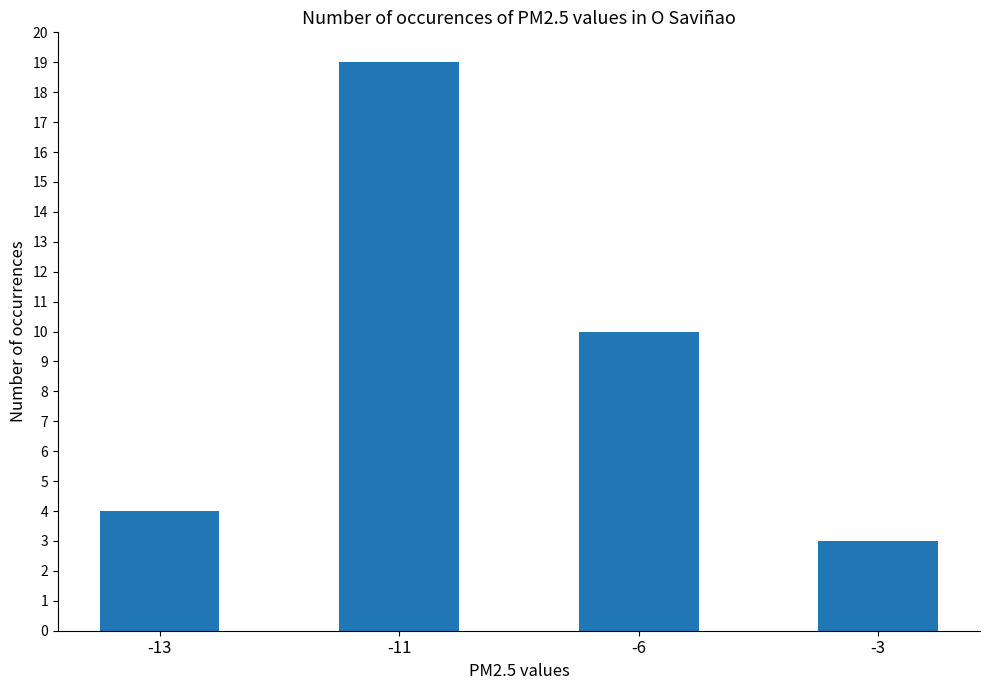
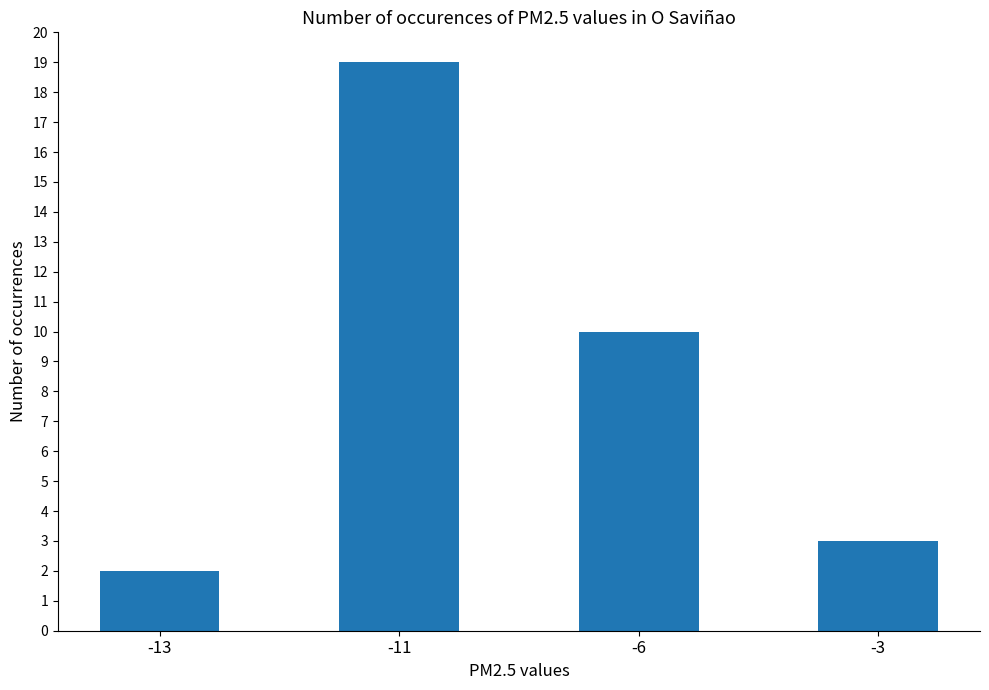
-13: 4 -> 2
